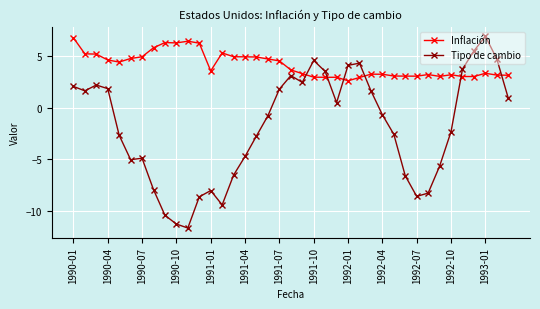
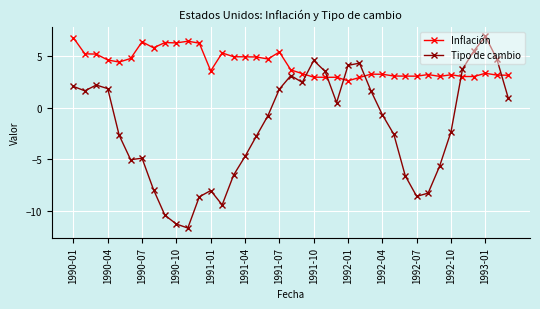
Inflación, 1990-07: 4.9 -> 6.4
Inflación, 1991-07: 4.5 -> 5.4
